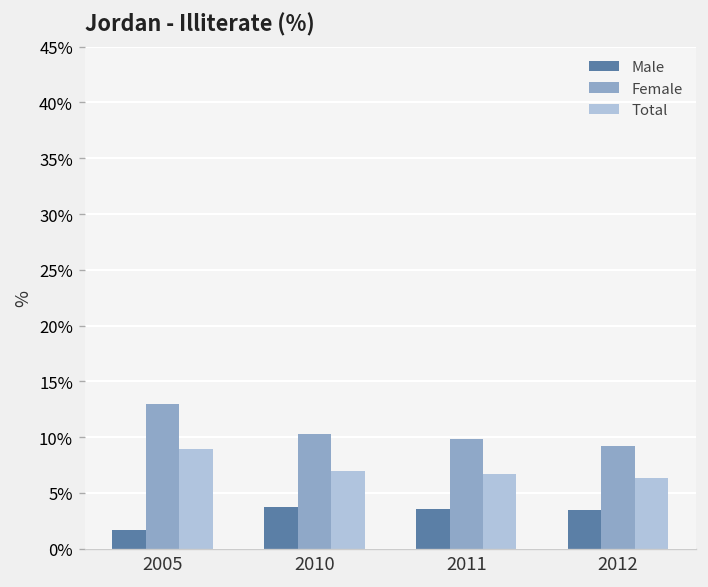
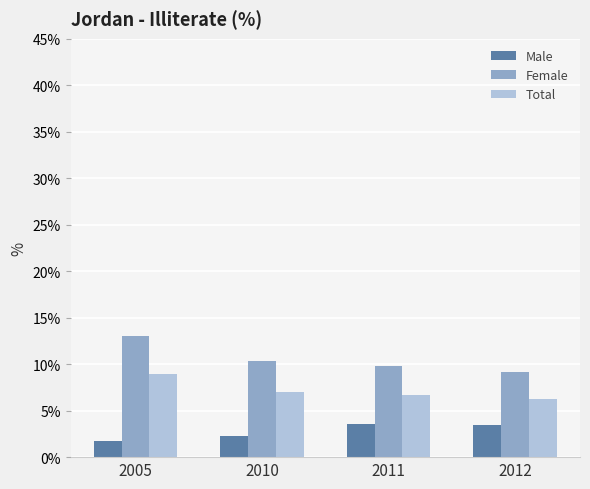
Male, 2010: 4% -> 2%
